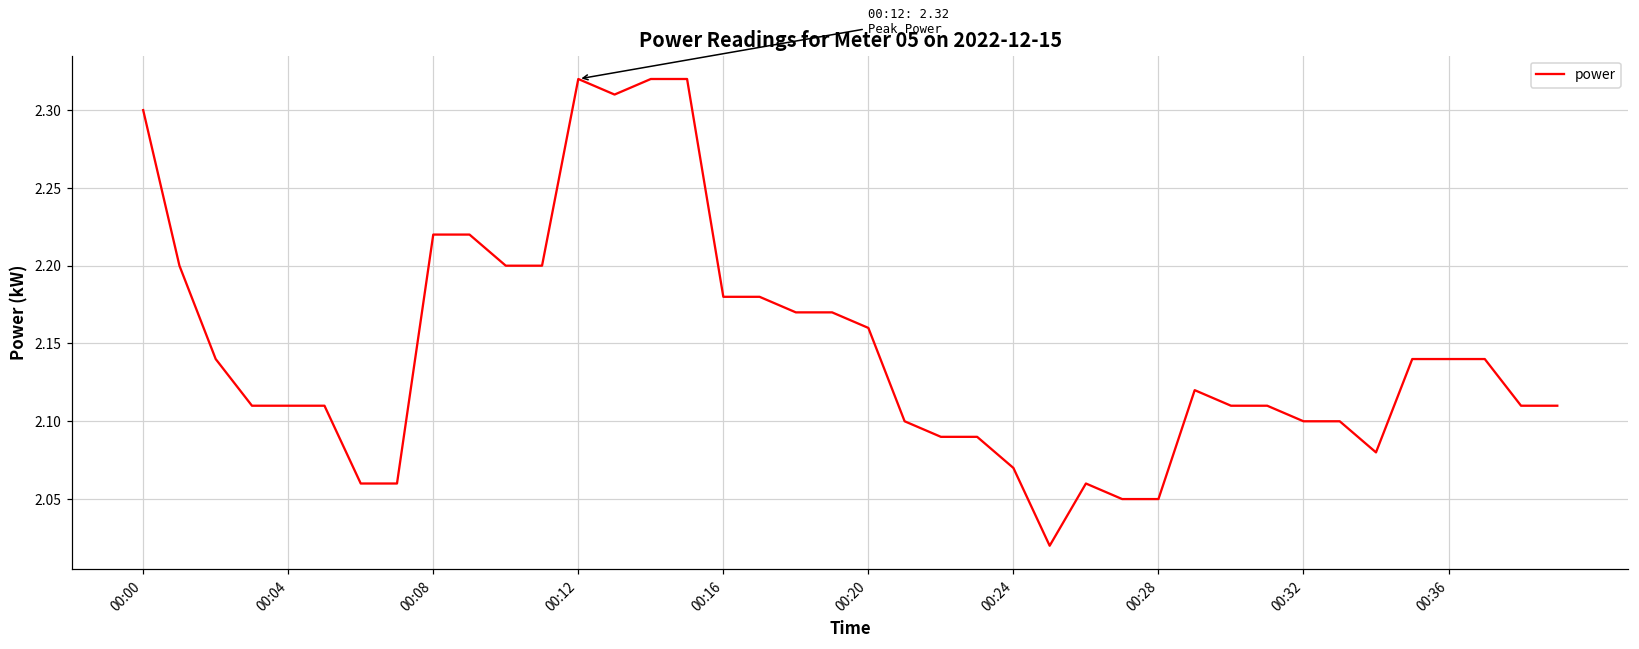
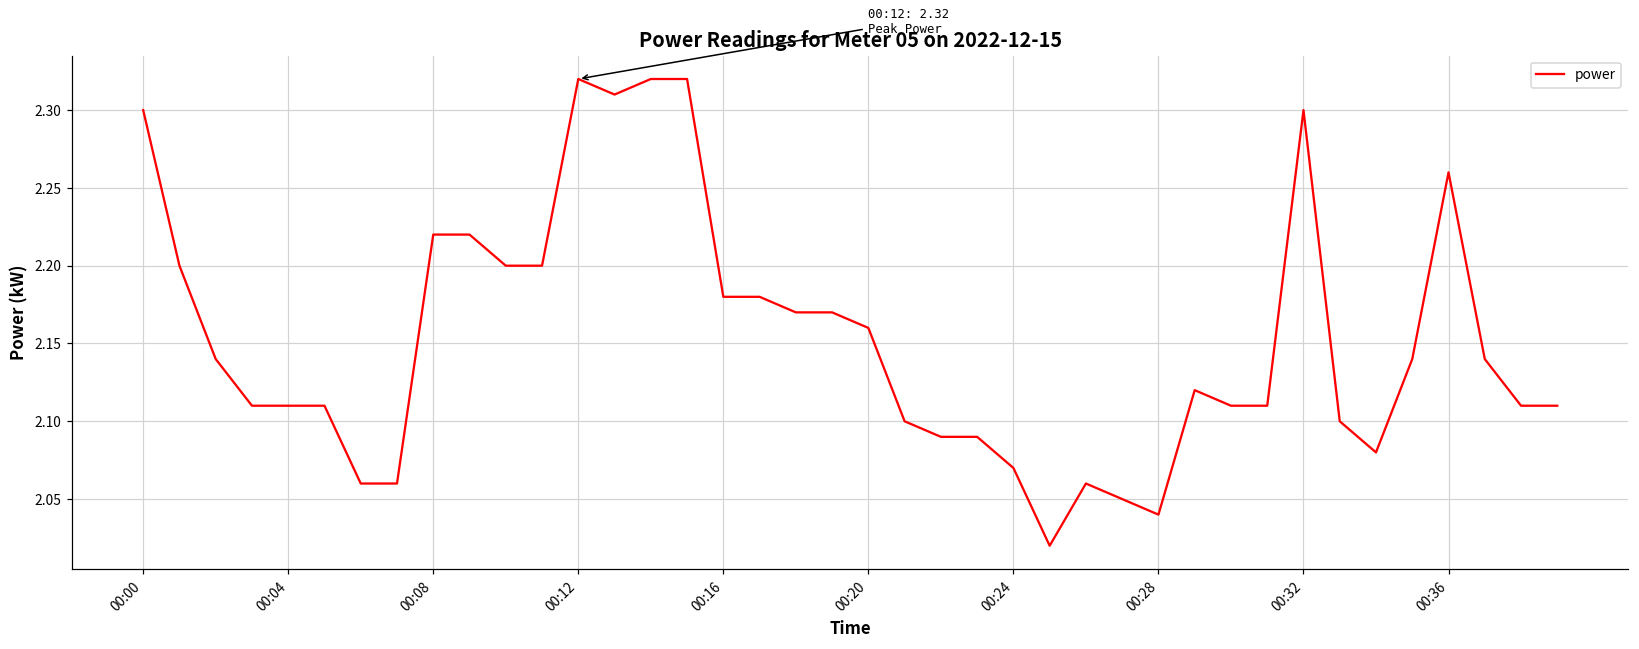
00:28: 2.05 -> 2.04
00:32: 2.1 -> 2.3
00:36: 2.14 -> 2.26
